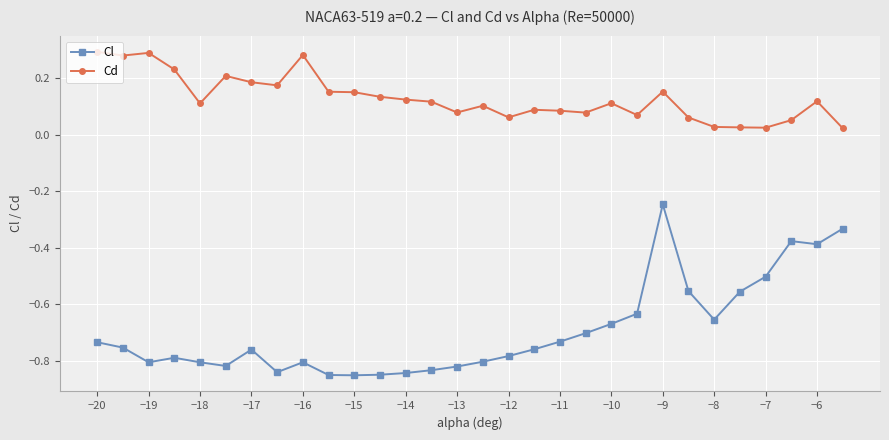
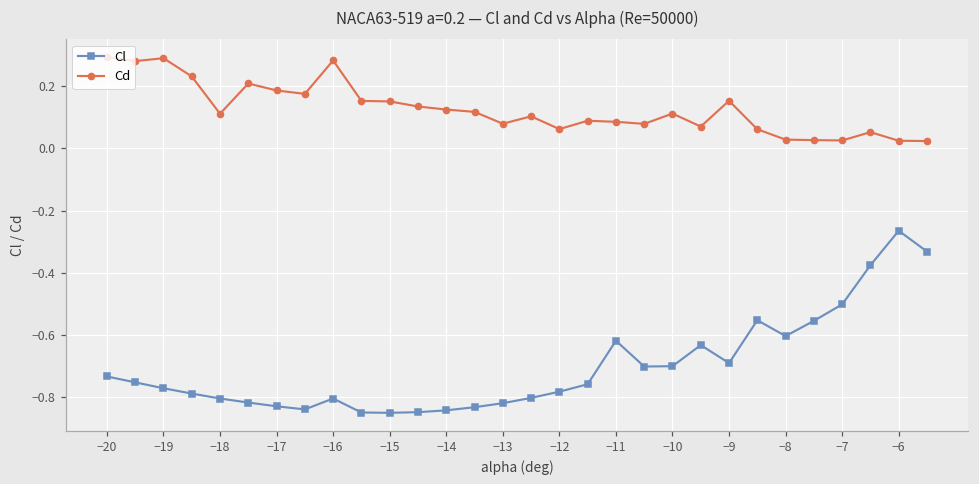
Cl, −19: -0.81 -> -0.77
Cl, −17: -0.76 -> -0.83
Cl, −11: -0.73 -> -0.62
Cl, −10: -0.67 -> -0.70
Cl, −9: -0.25 -> -0.69
Cl, −8: -0.65 -> -0.60
Cl, −6: -0.39 -> -0.27
Cd, −6: 0.12 -> 0.02
